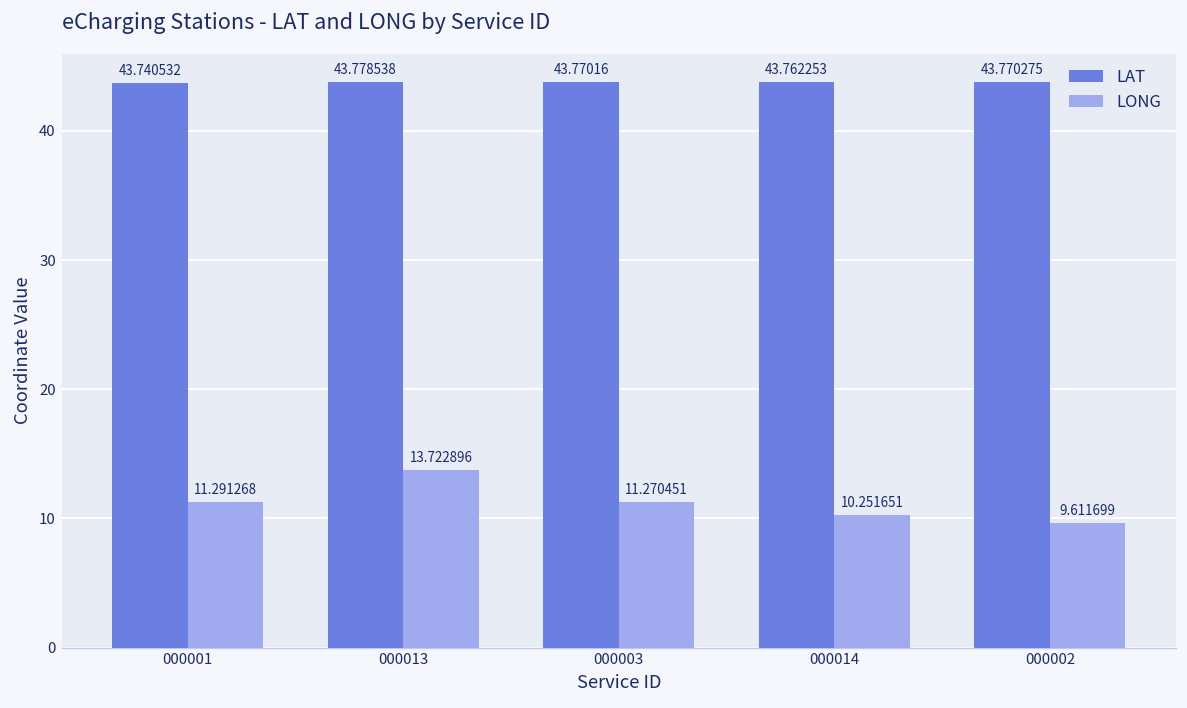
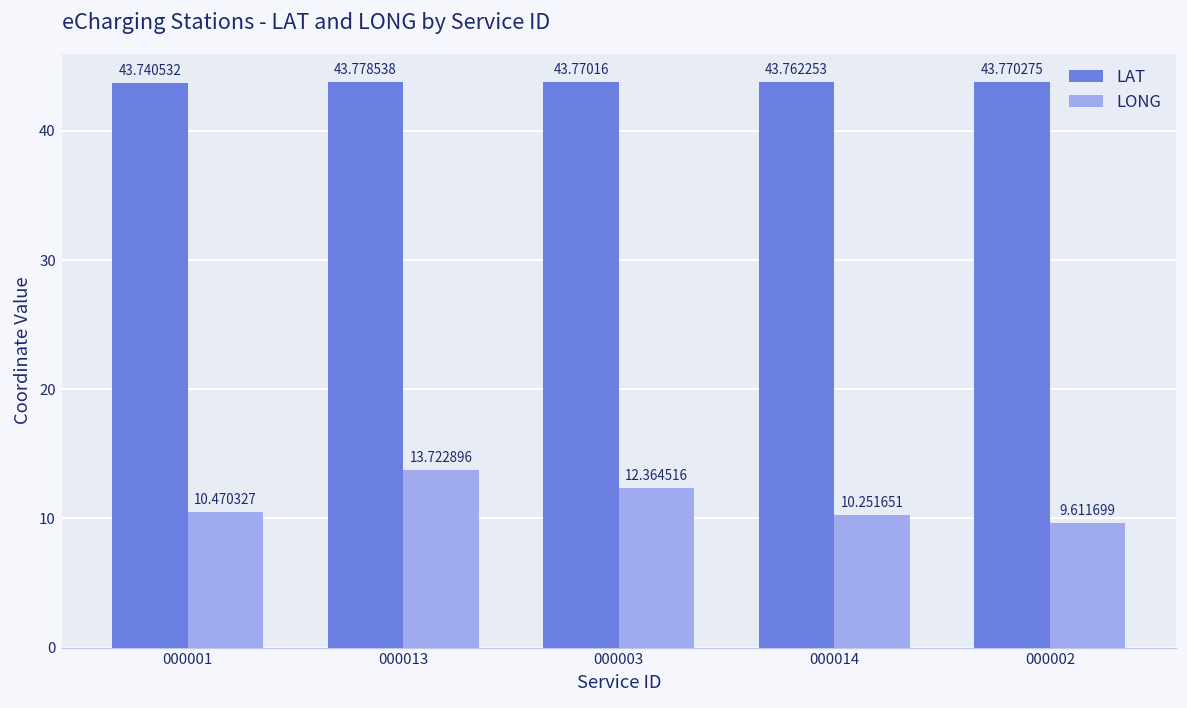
LONG, 000001: 11.291268 -> 10.470327
LONG, 000003: 11.270451 -> 12.364516
